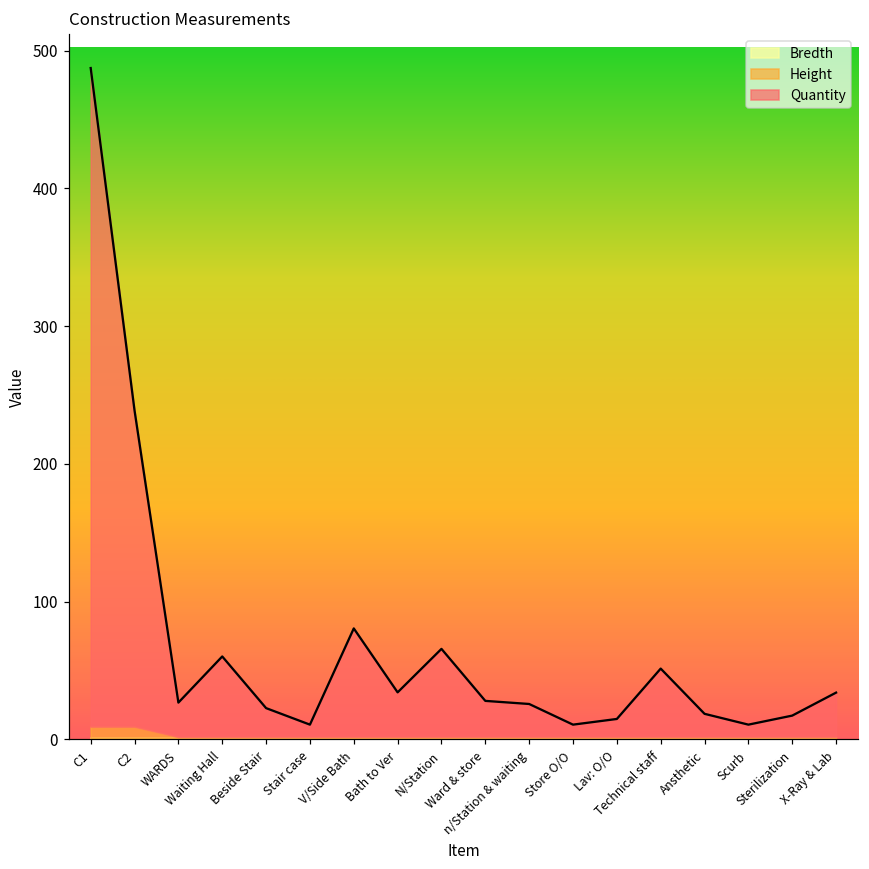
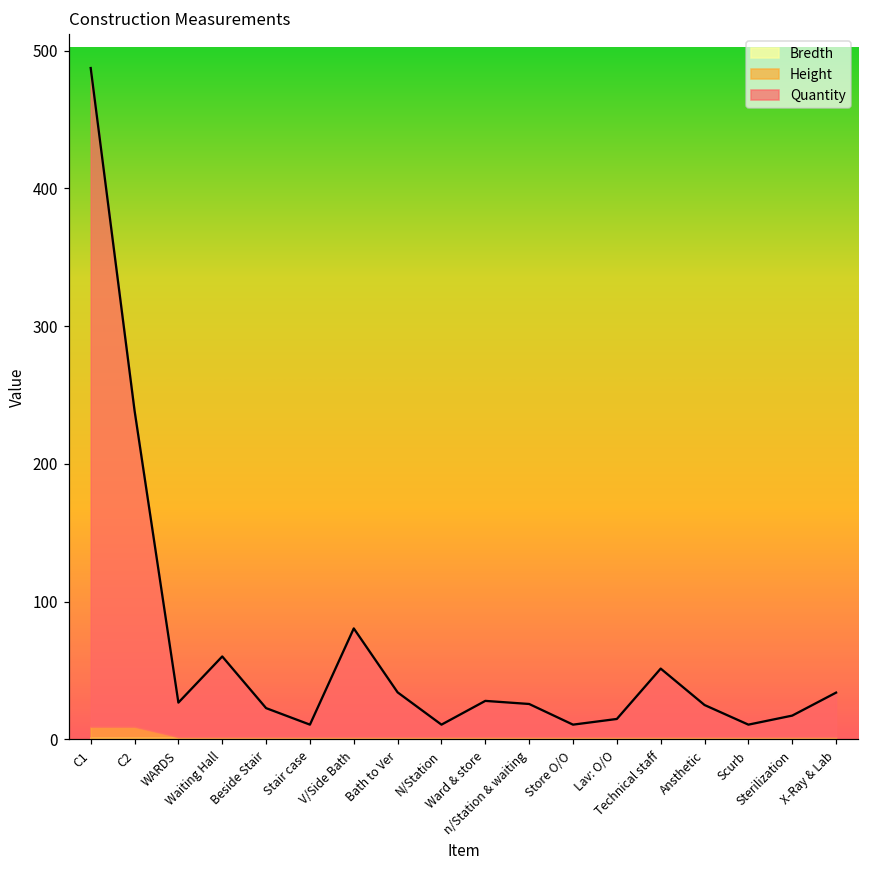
Quantity, N/Station: 64 -> 9
Quantity, Ansthetic: 17 -> 23
